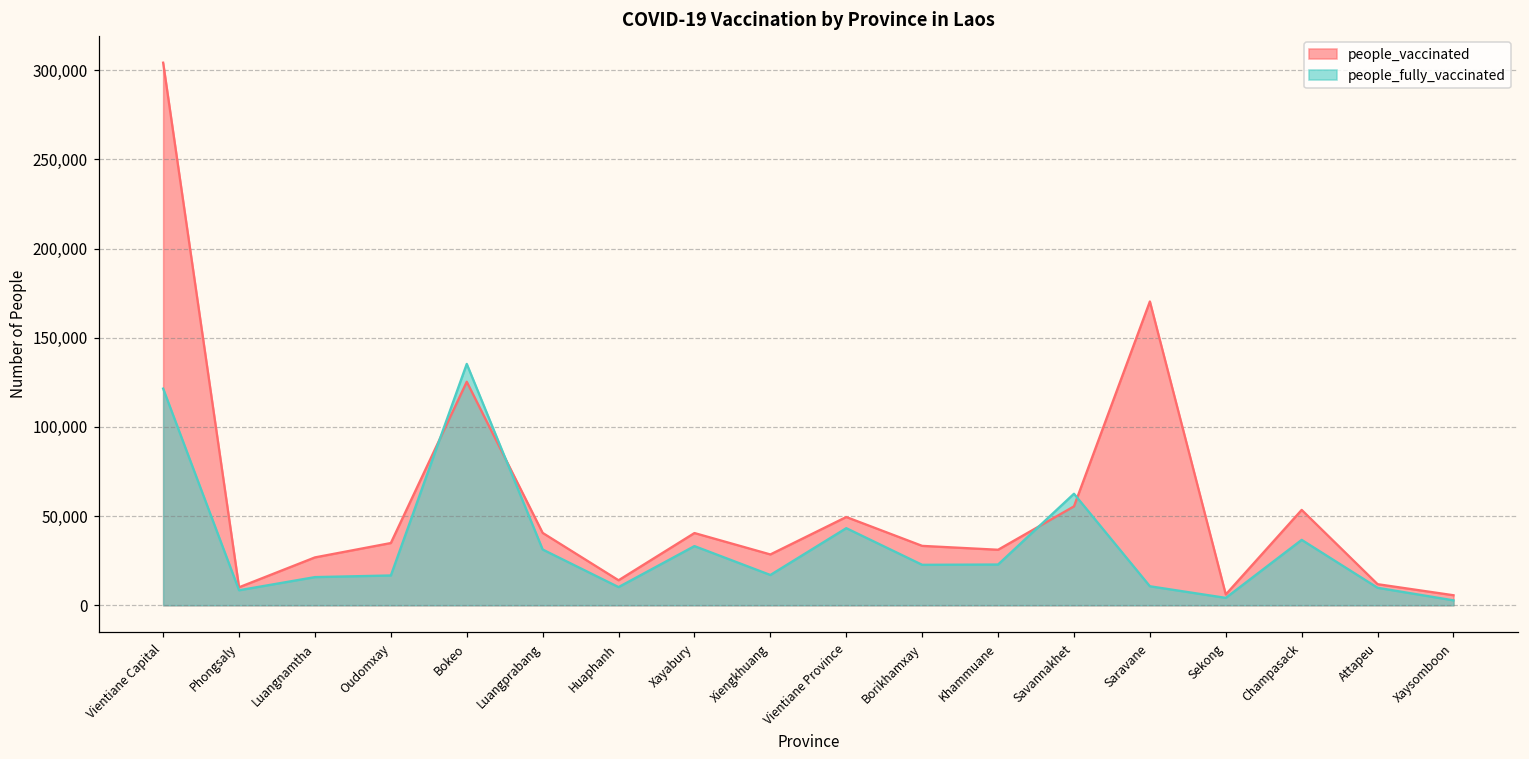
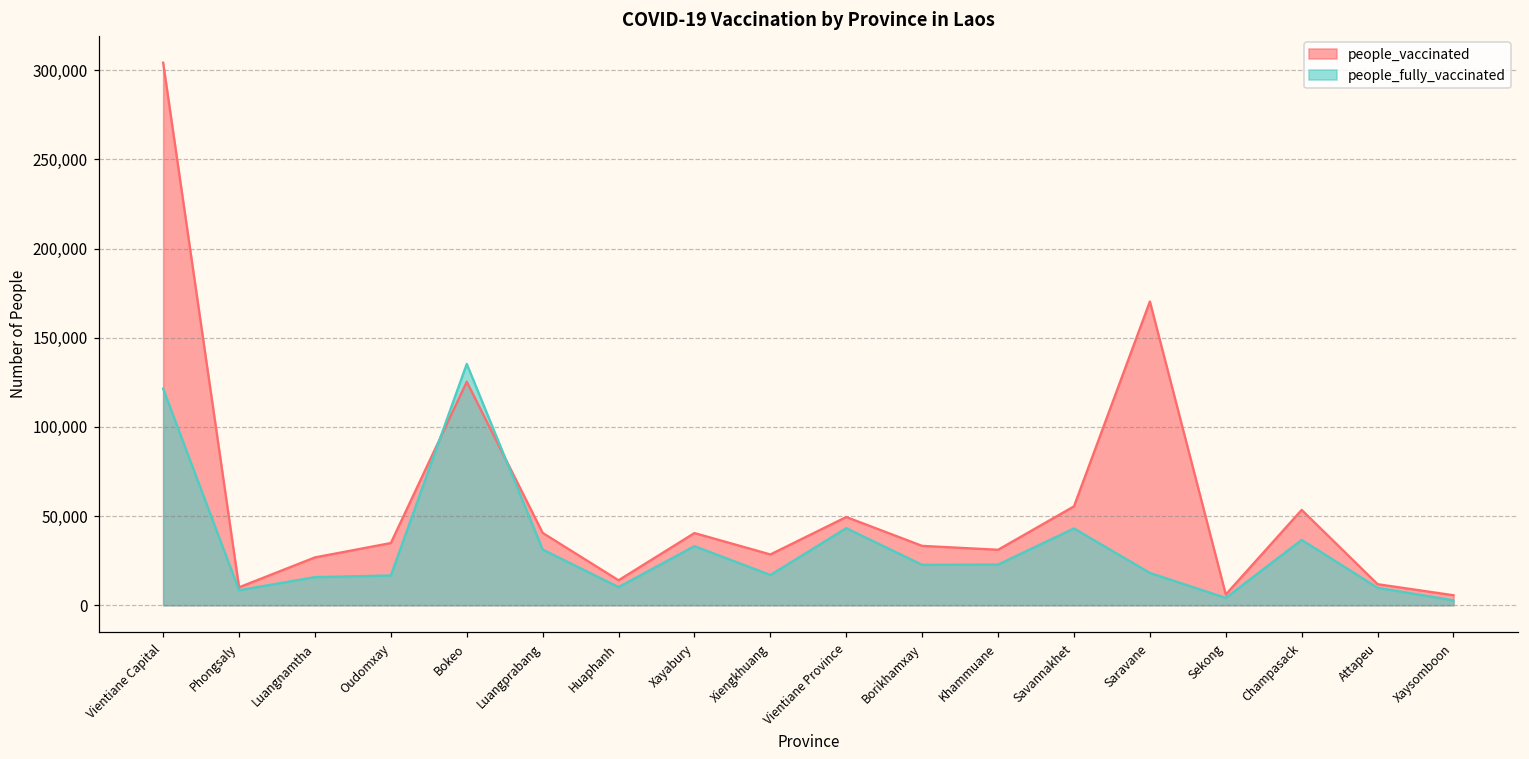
people_fully_vaccinated, Savannakhet: 63,000 -> 43,000
people_fully_vaccinated, Saravane: 11,000 -> 18,000
